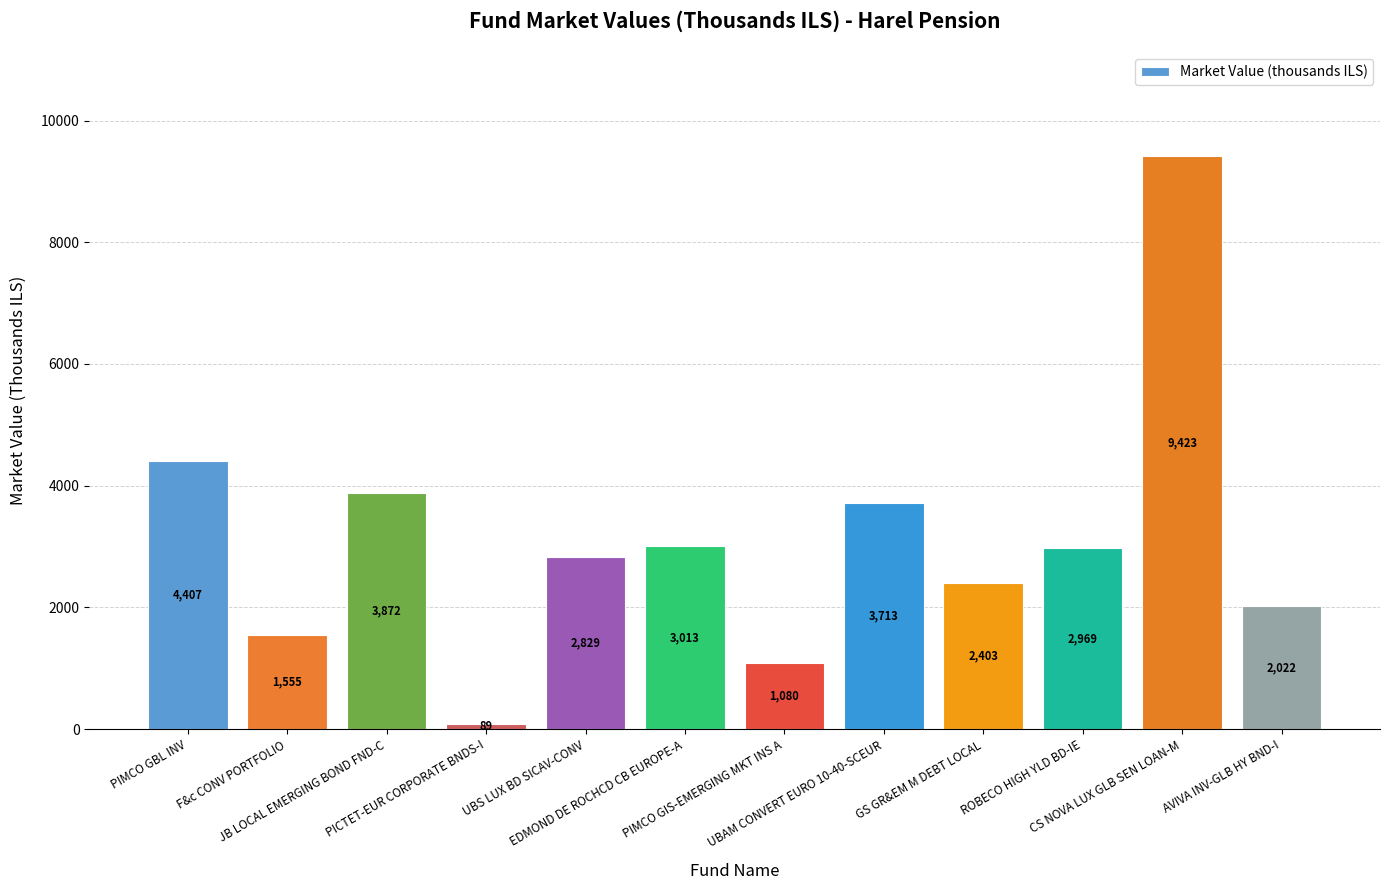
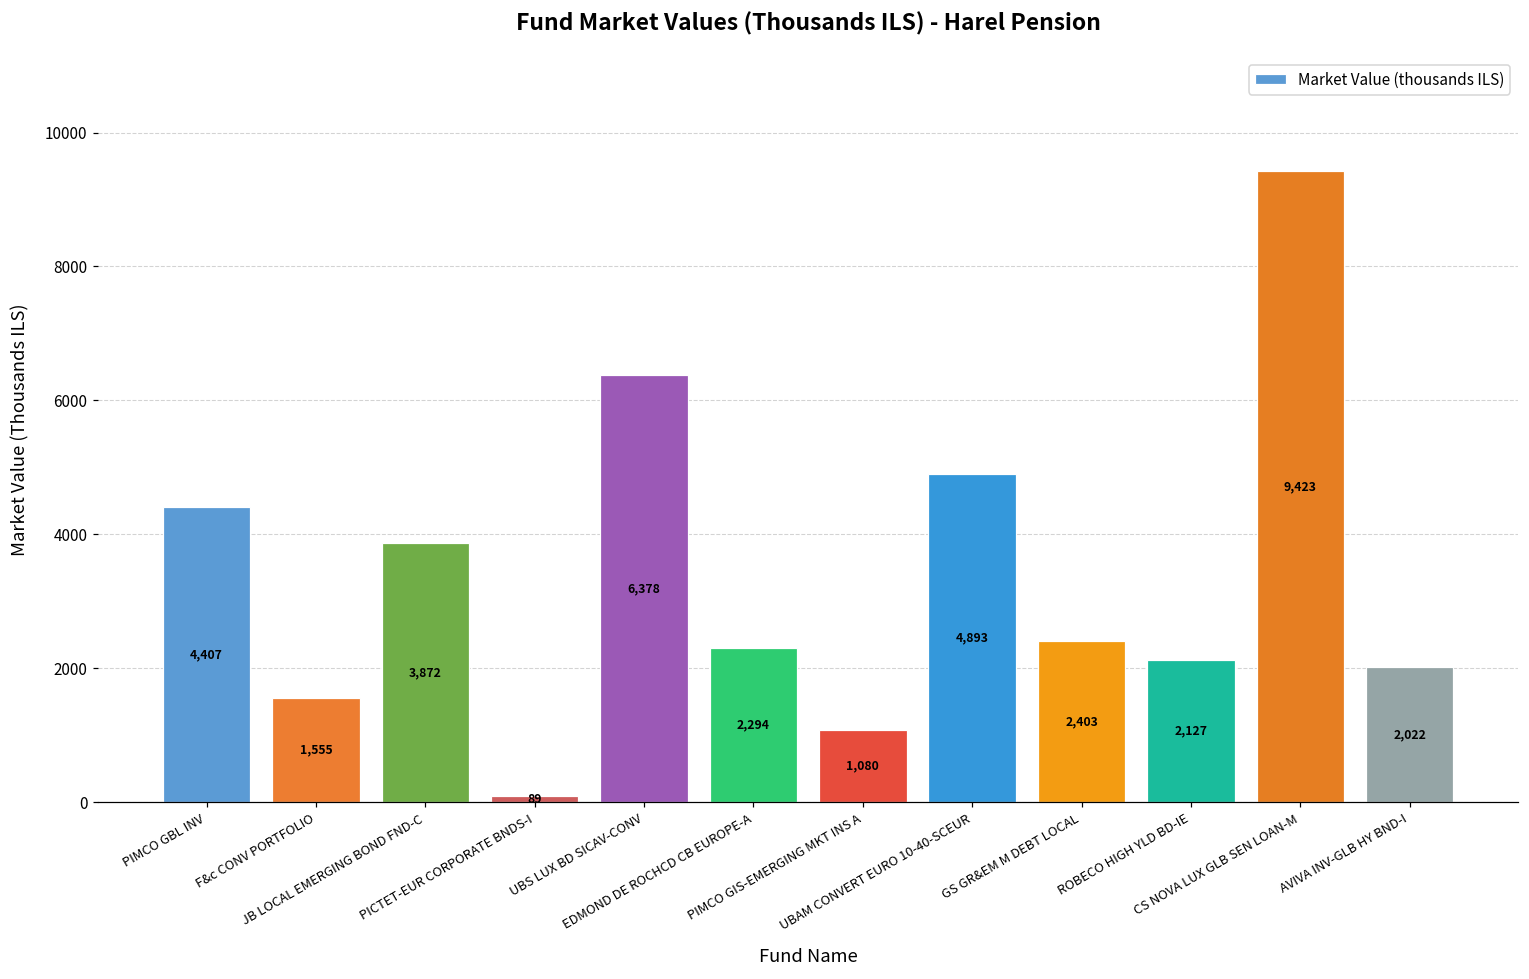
UBS LUX BD SICAV-CONV: 2,829 -> 6,378
EDMOND DE ROCHCD CB EUROPE-A: 3,013 -> 2,294
UBAM CONVERT EURO 10-40-SCEUR: 3,713 -> 4,893
ROBECO HIGH YLD BD-IE: 2,969 -> 2,127
